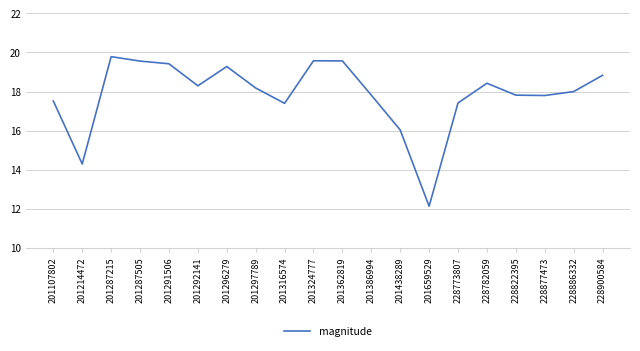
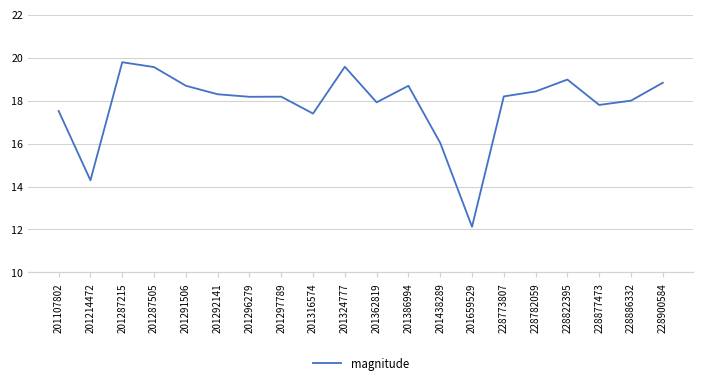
201291506: 19.4 -> 18.7
201296279: 19.3 -> 18.2
201362819: 19.6 -> 17.9
201386994: 17.8 -> 18.7
228773807: 17.4 -> 18.2
228822395: 17.8 -> 19.0
